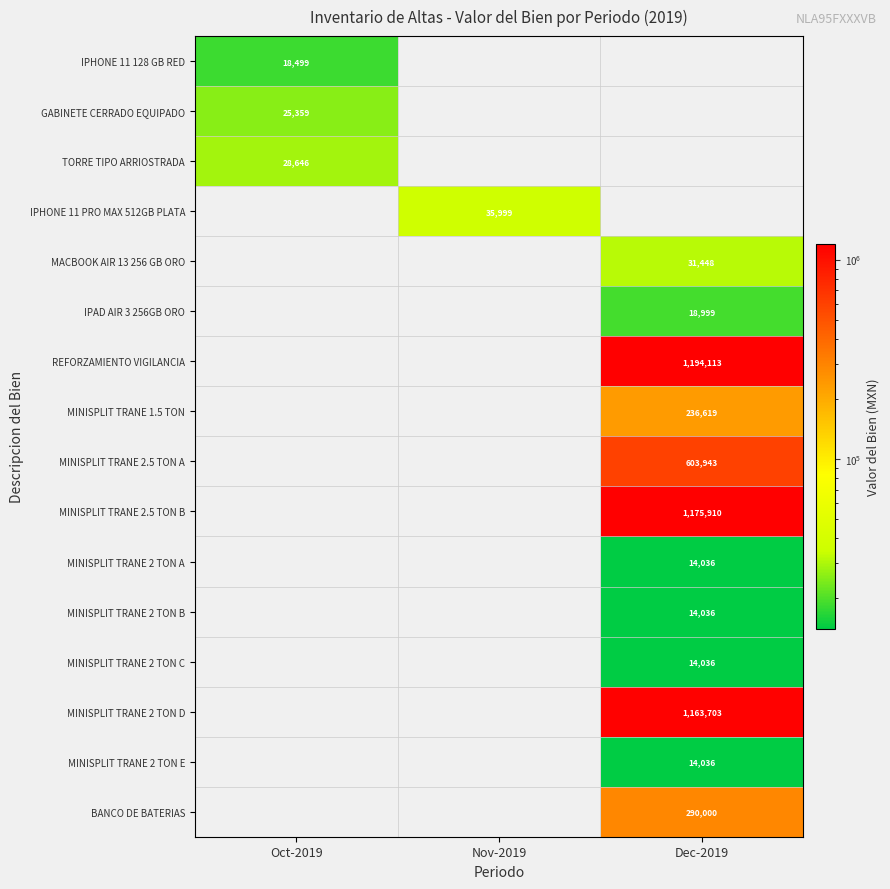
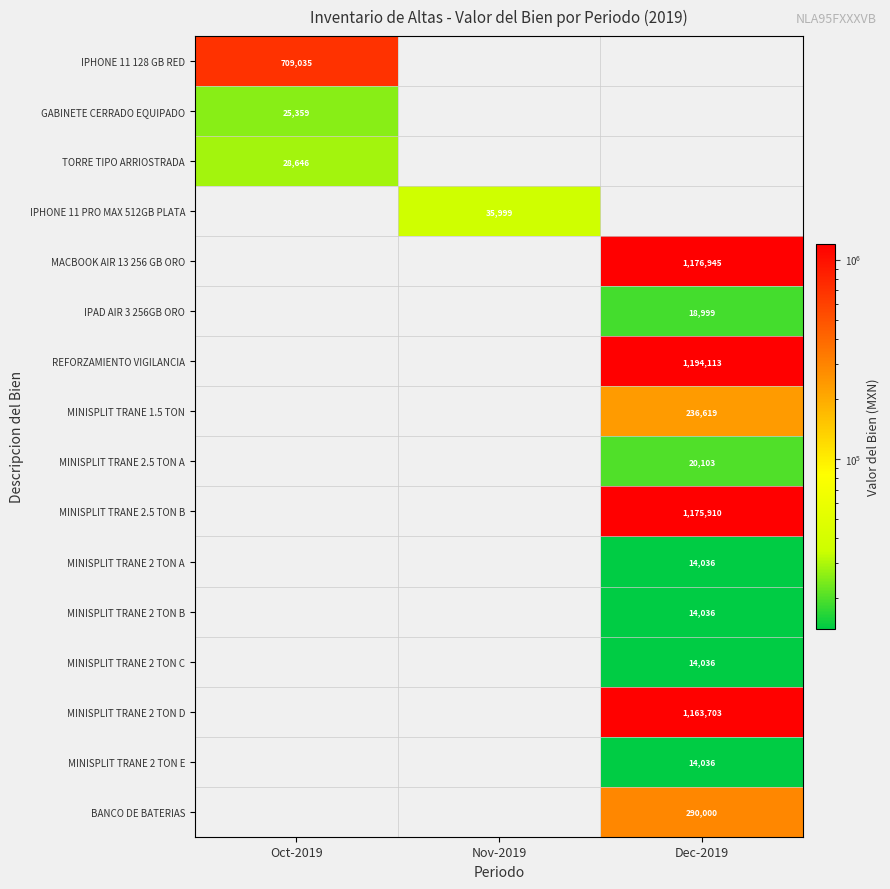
IPHONE 11 128 GB RED, Oct-2019: 18,499 -> 709,035
MACBOOK AIR 13 256 GB ORO, Dec-2019: 31,448 -> 1,176,945
MINISPLIT TRANE 2.5 TON A, Dec-2019: 603,943 -> 20,103
